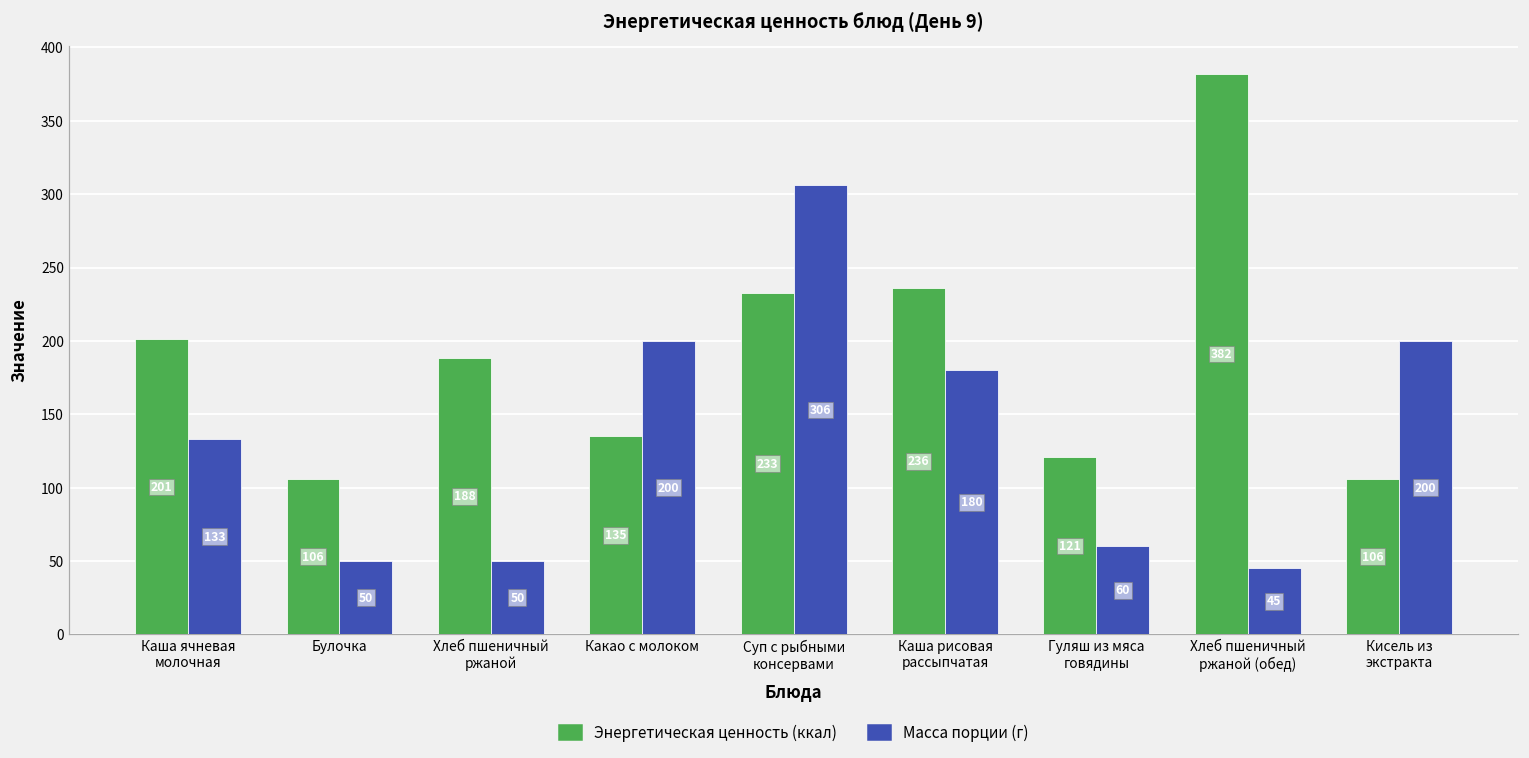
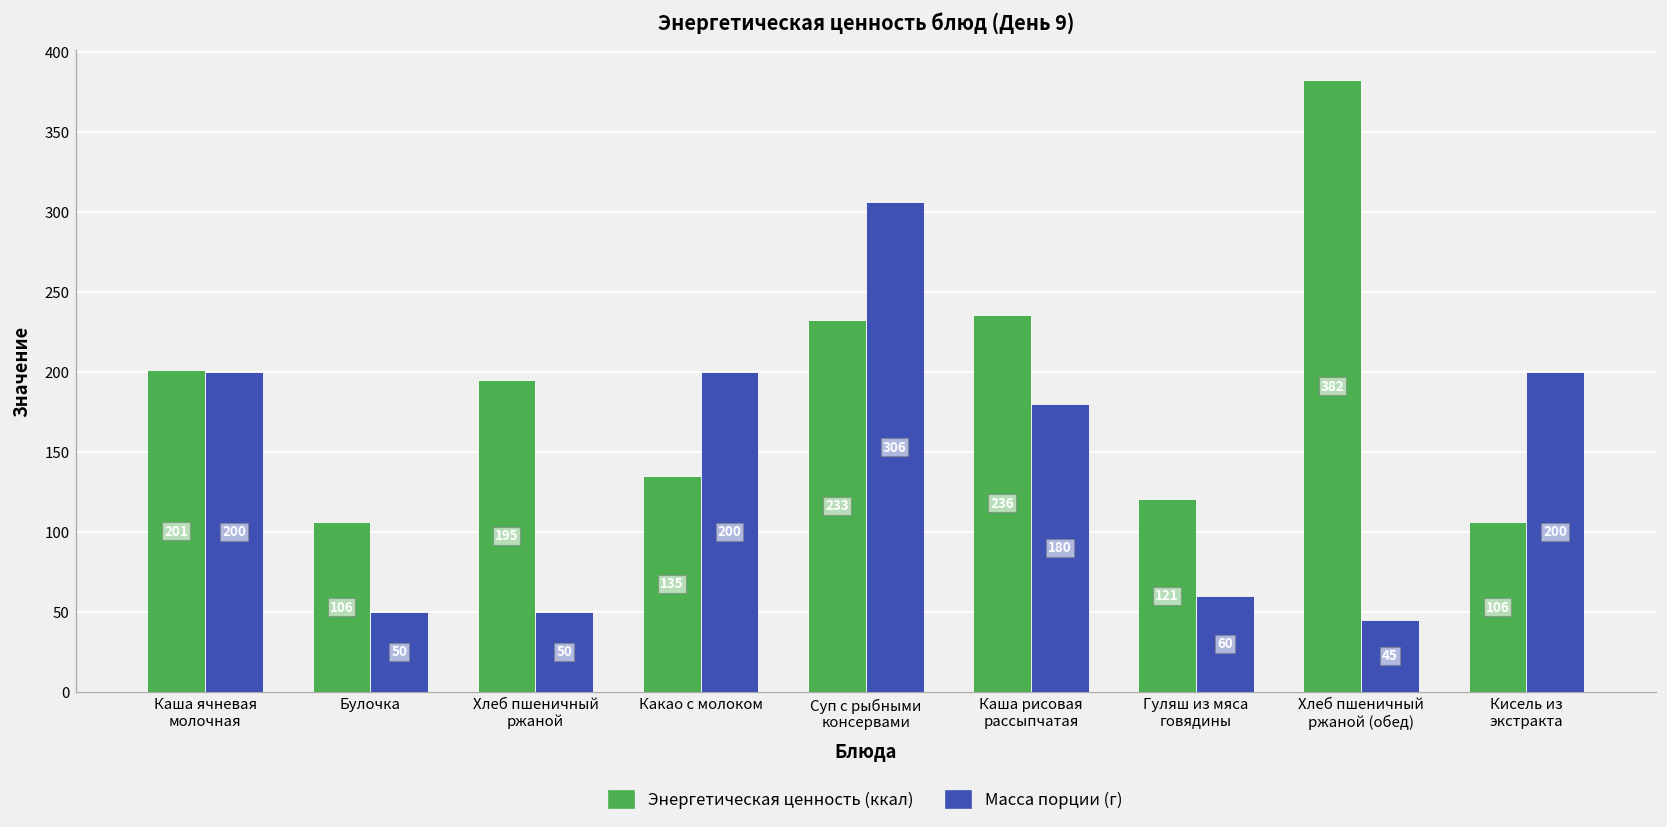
Масса порции (г), Каша ячневая молочная: 133 -> 200
Энергетическая ценность (ккал), Хлеб пшеничный ржаной: 188 -> 195
